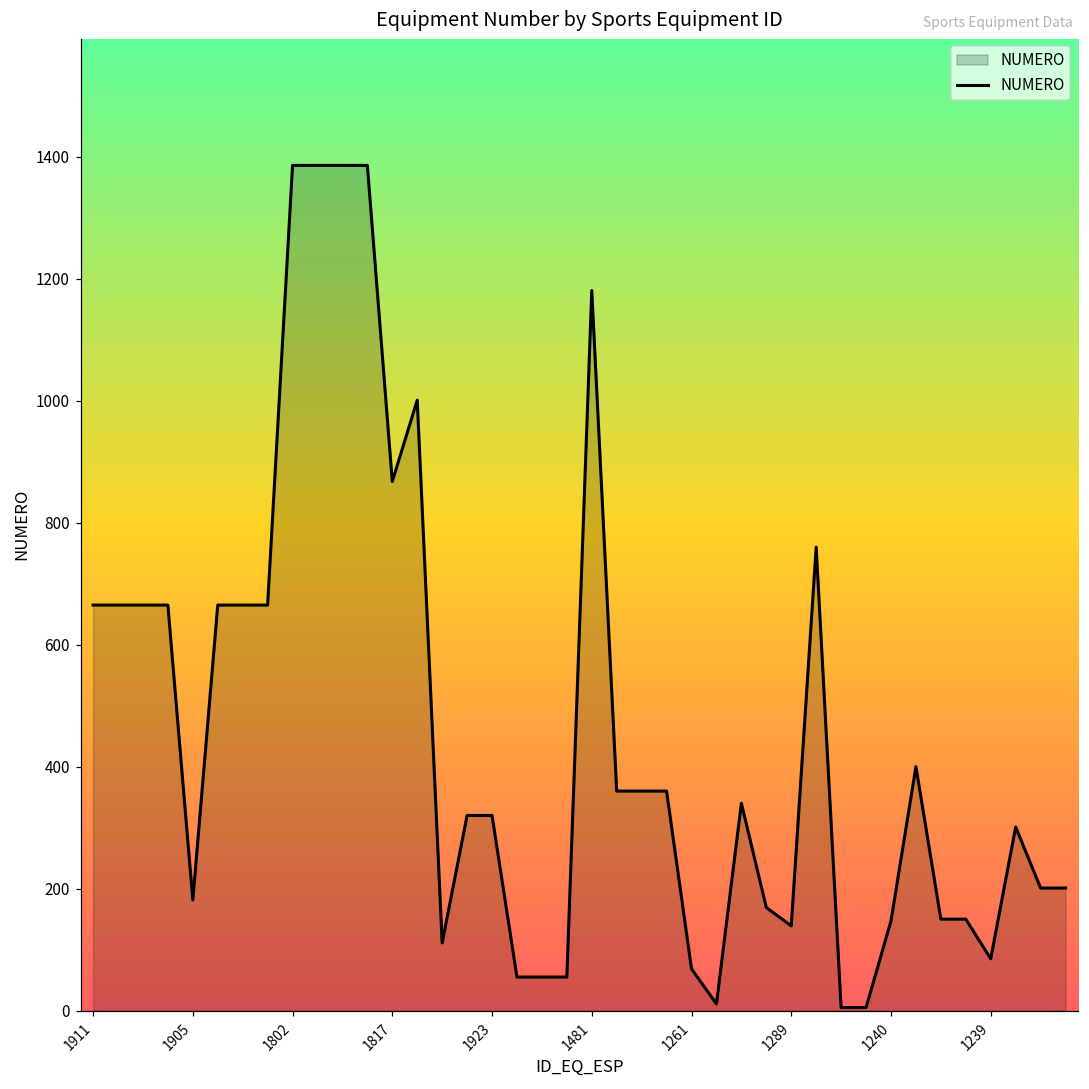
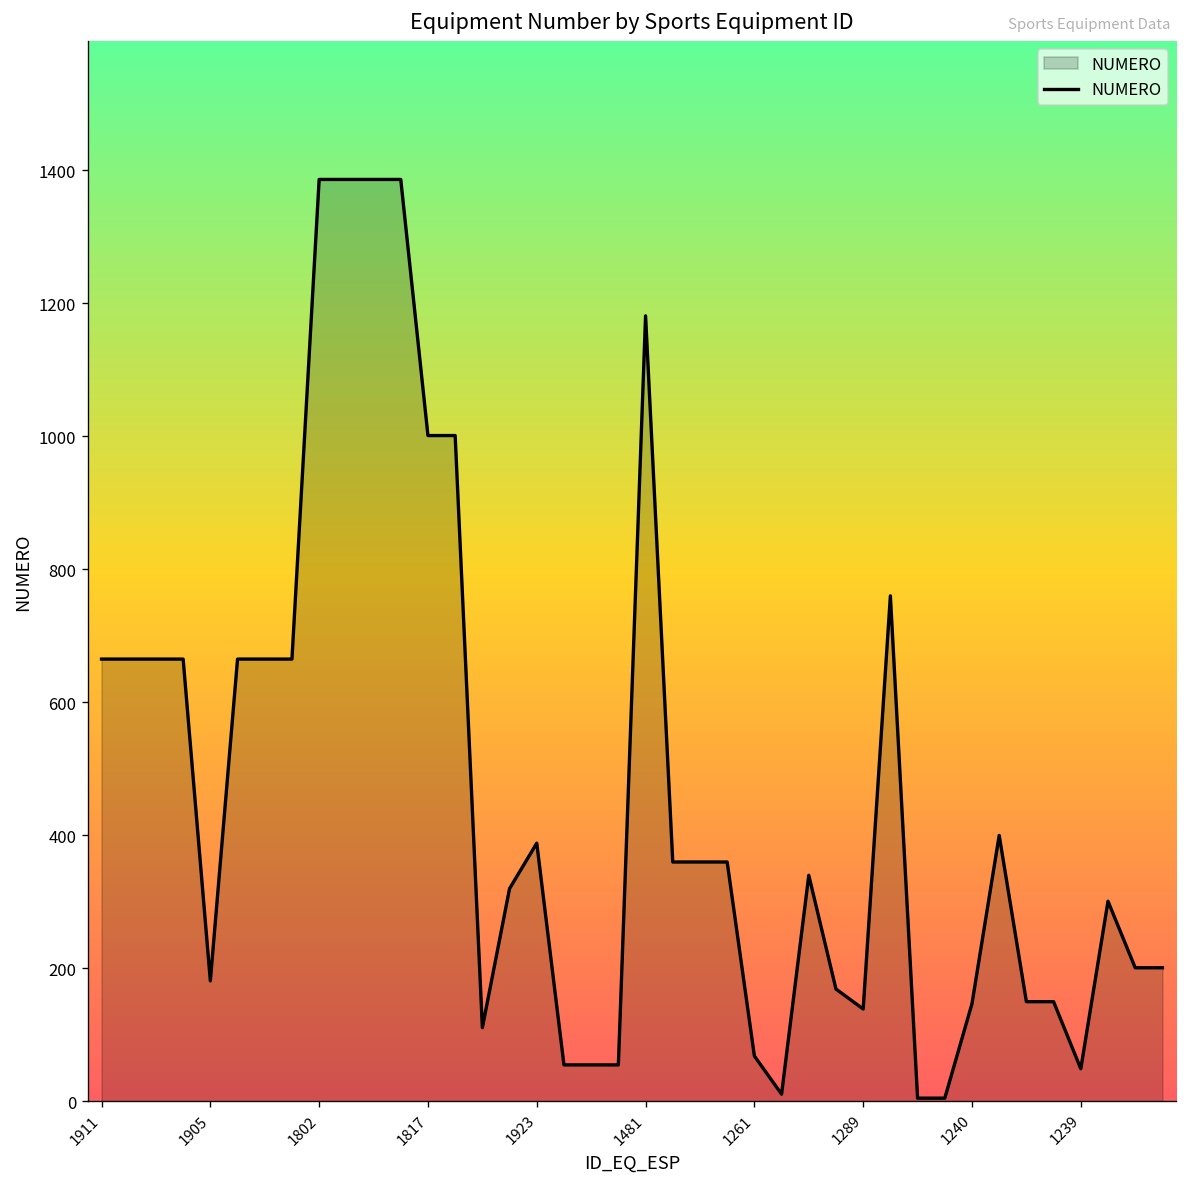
1817: 870 -> 1000
1923: 320 -> 390
1239: 90 -> 50
